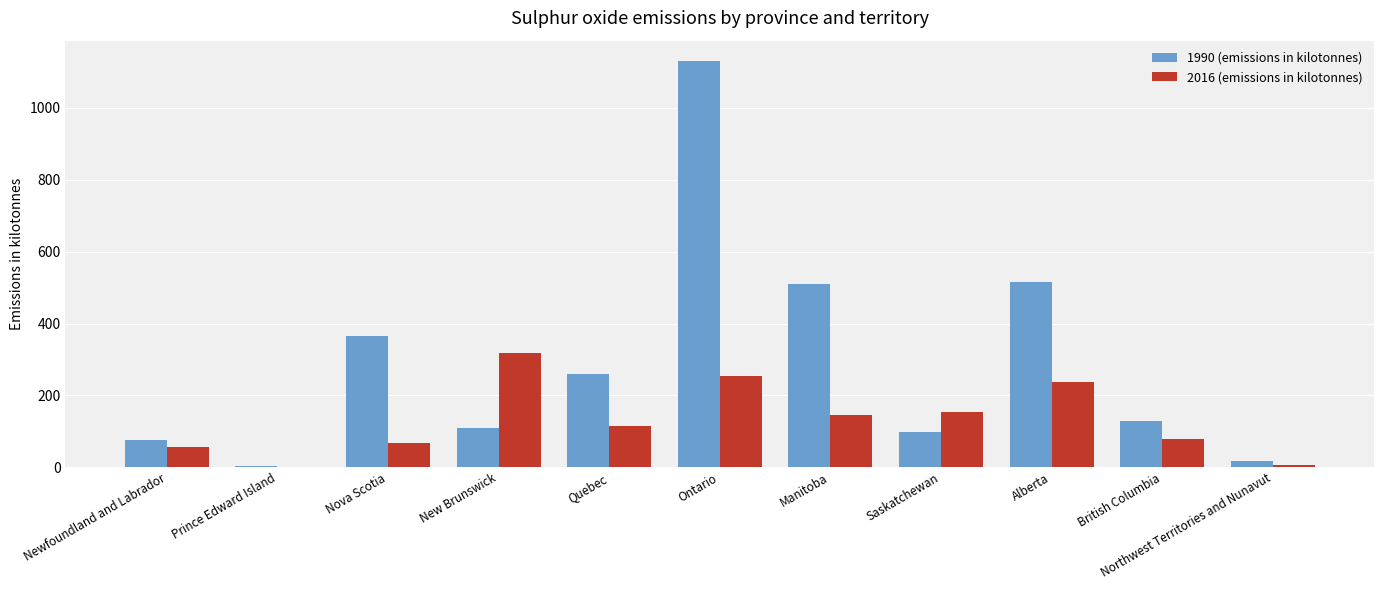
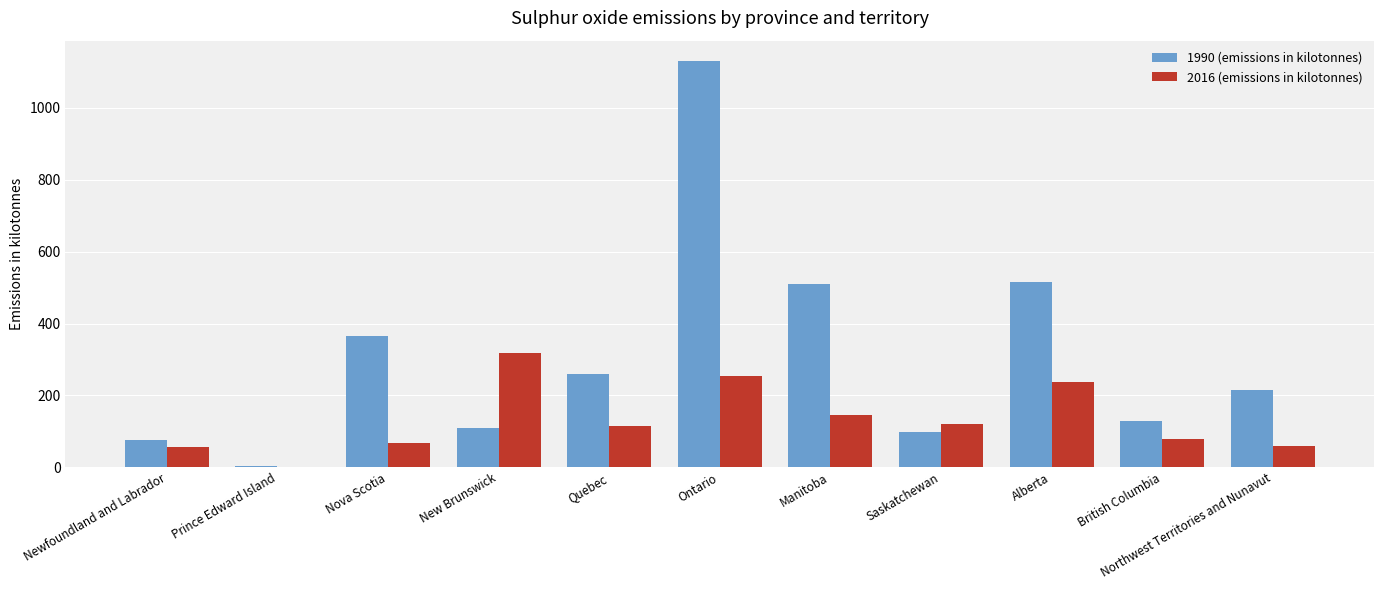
2016 (emissions in kilotonnes), Saskatchewan: 150 -> 120
1990 (emissions in kilotonnes), Northwest Territories and Nunavut: 20 -> 220
2016 (emissions in kilotonnes), Northwest Territories and Nunavut: 10 -> 60
